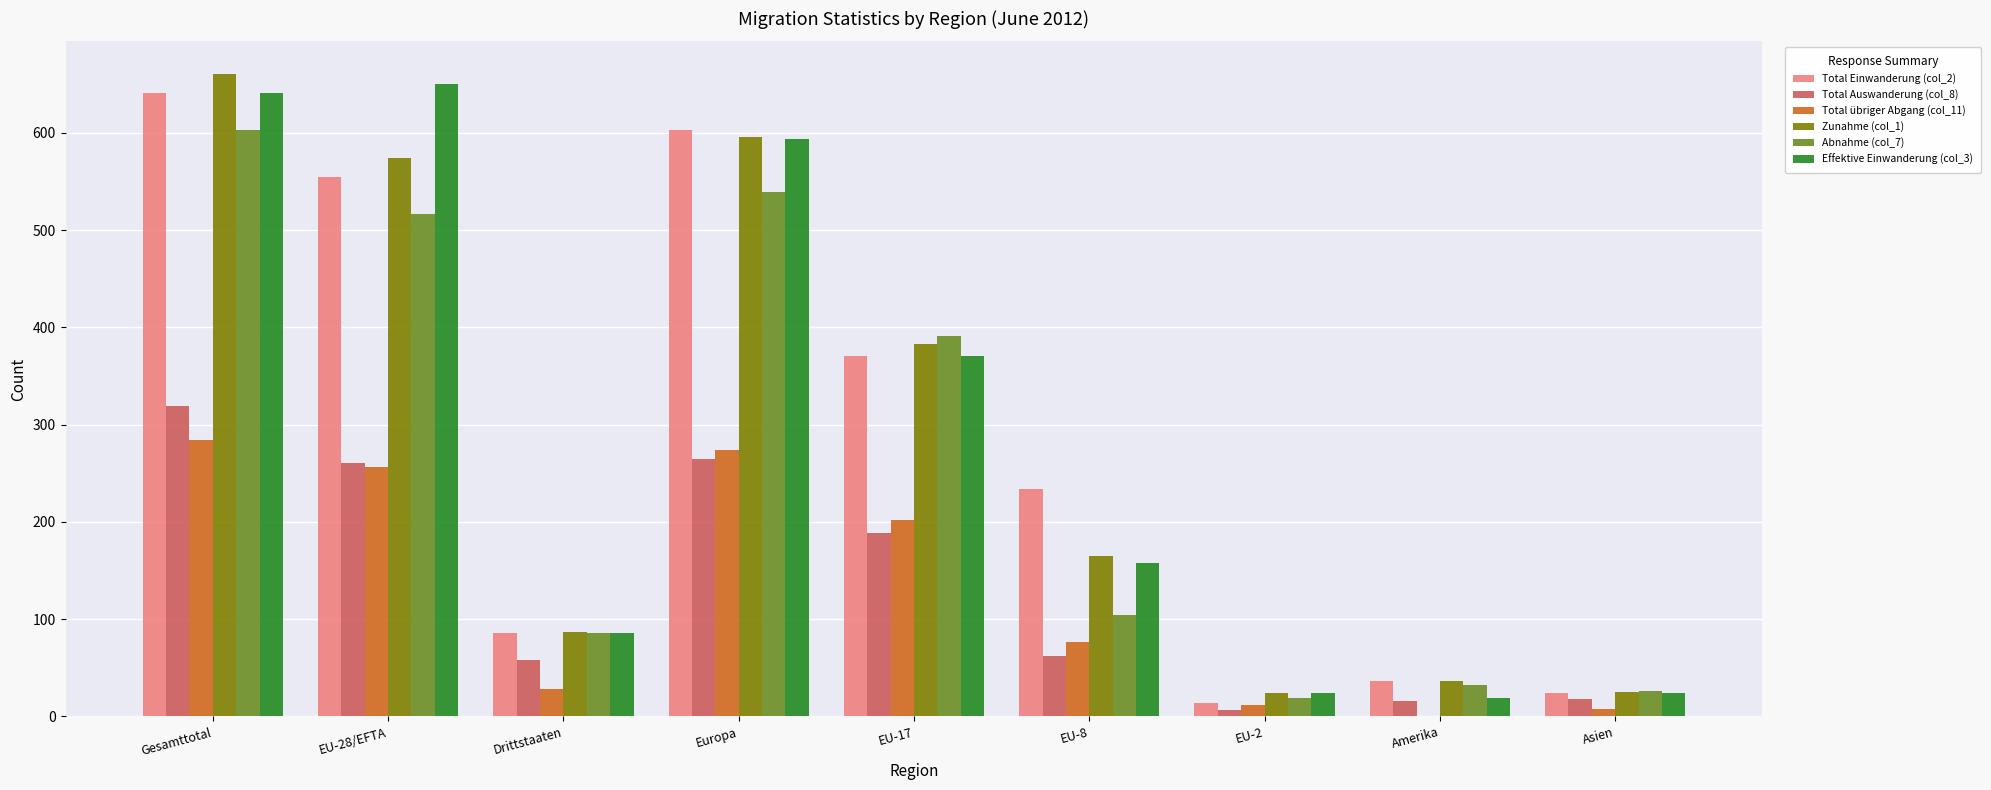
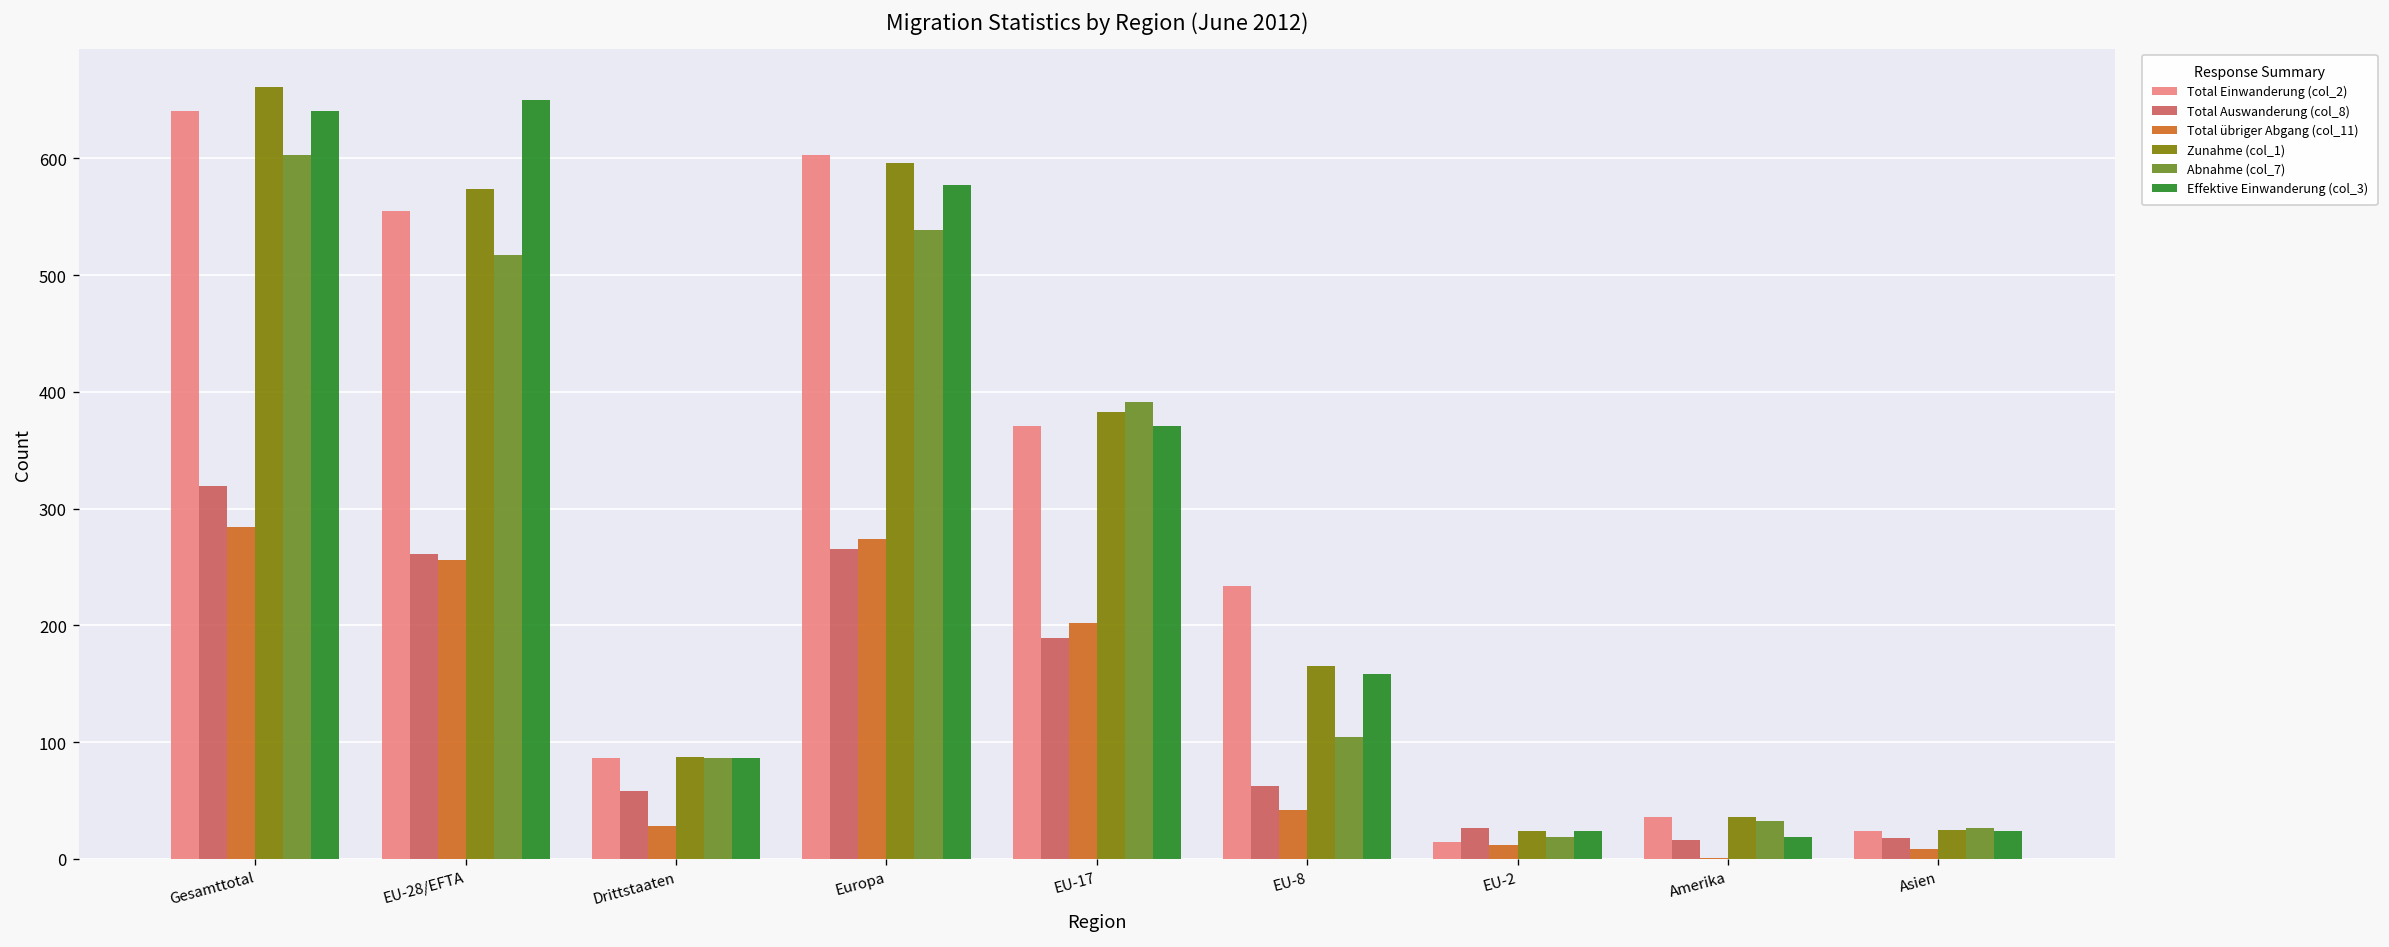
Effektive Einwanderung (col_3), Europa: 590 -> 580
Total übriger Abgang (col_11), EU-8: 80 -> 40
Total Auswanderung (col_8), EU-2: 10 -> 30
